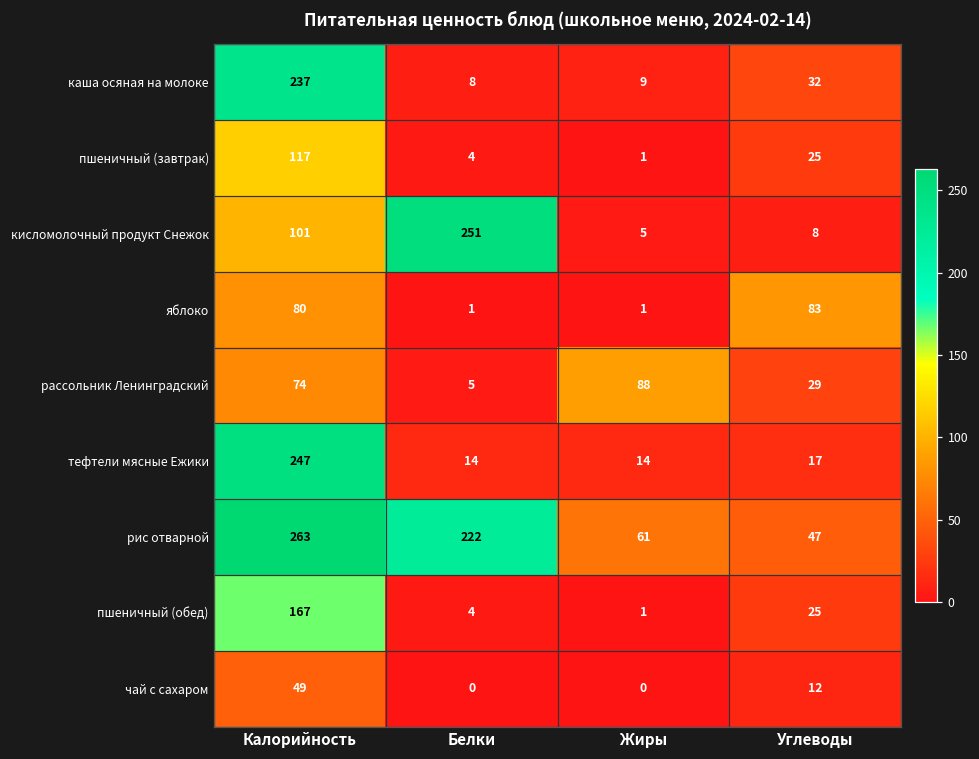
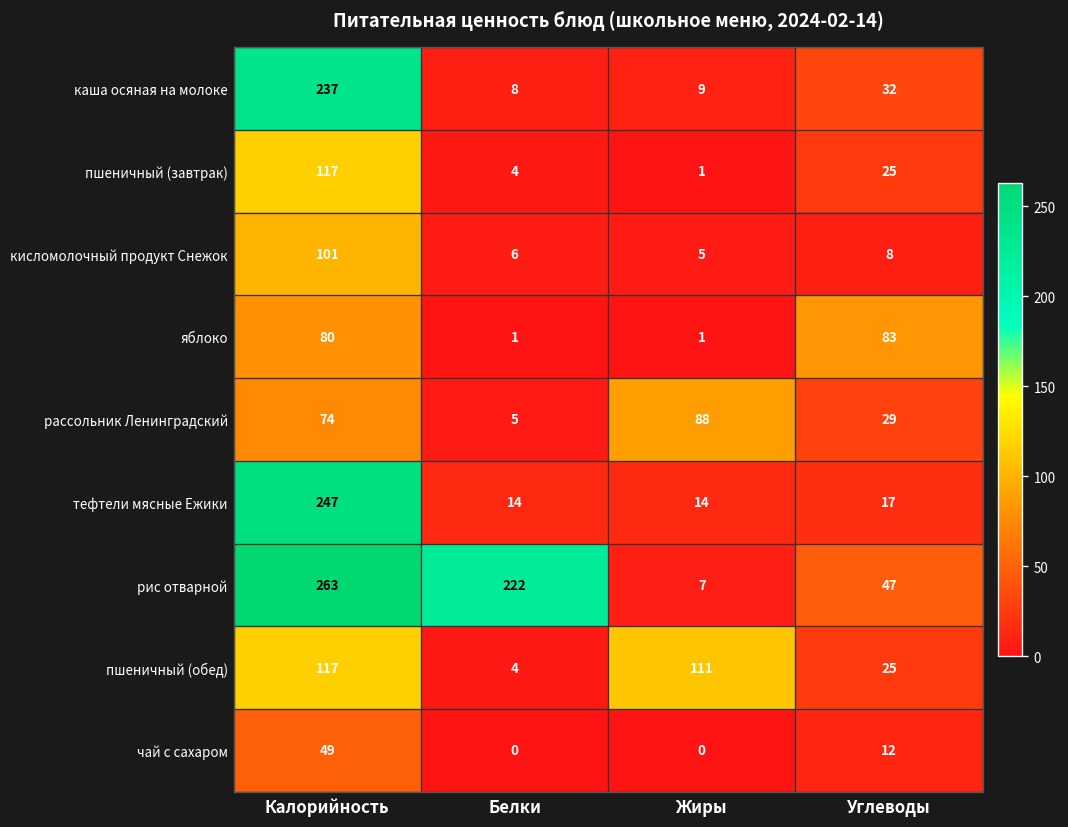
кисломолочный продукт Снежок, Белки: 251 -> 6
рис отварной, Жиры: 61 -> 7
пшеничный (обед), Калорийность: 167 -> 117
пшеничный (обед), Жиры: 1 -> 111
